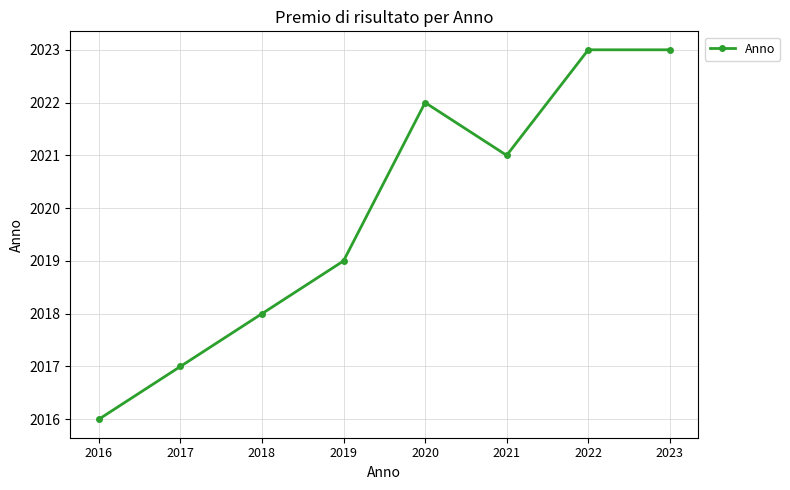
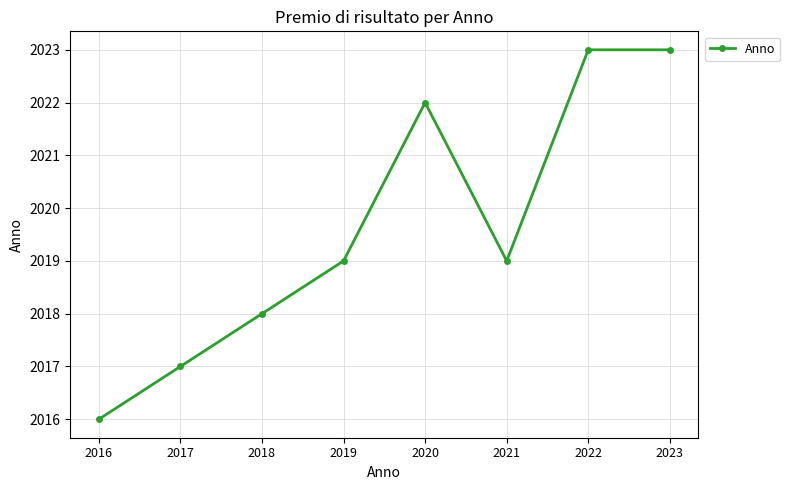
2021: 2021 -> 2019
